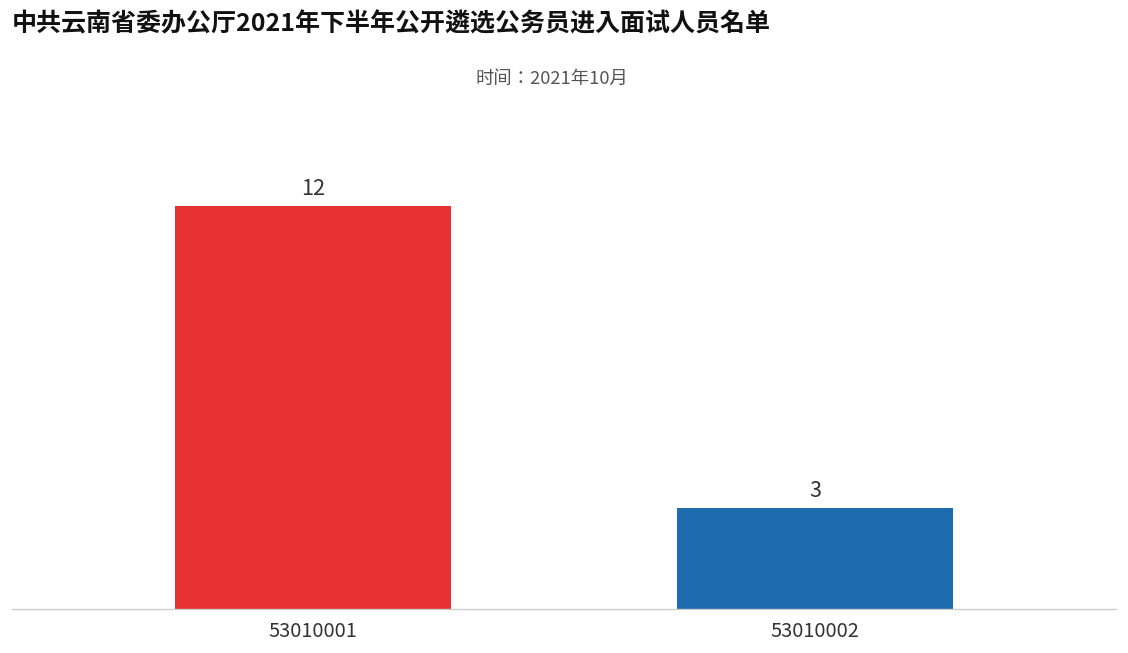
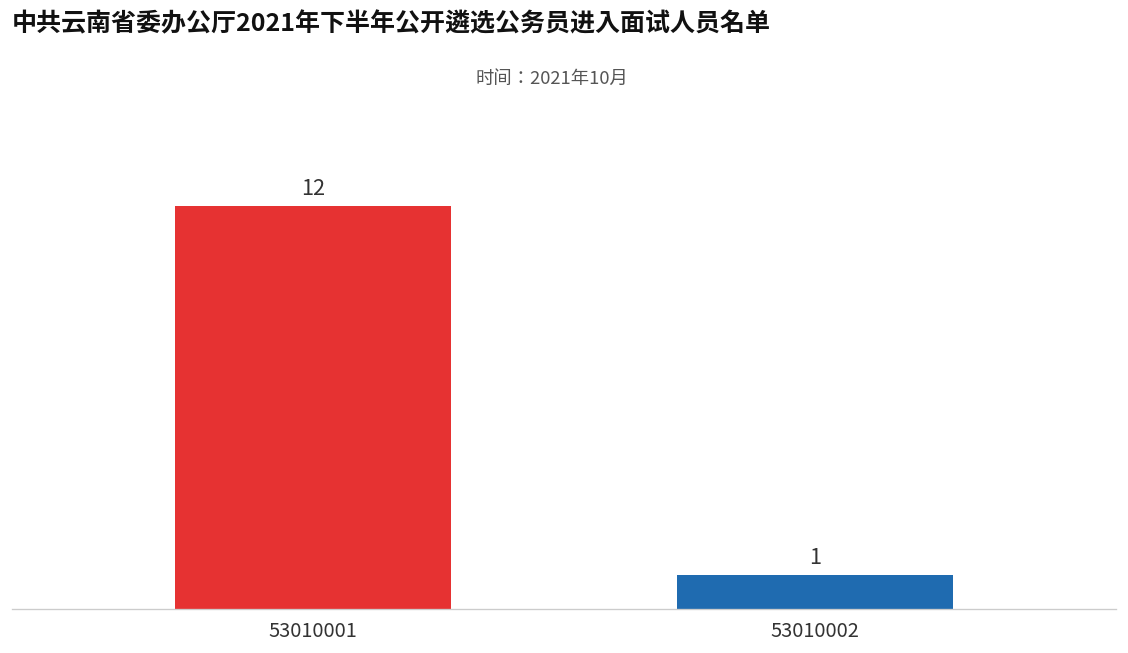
53010002: 3 -> 1
